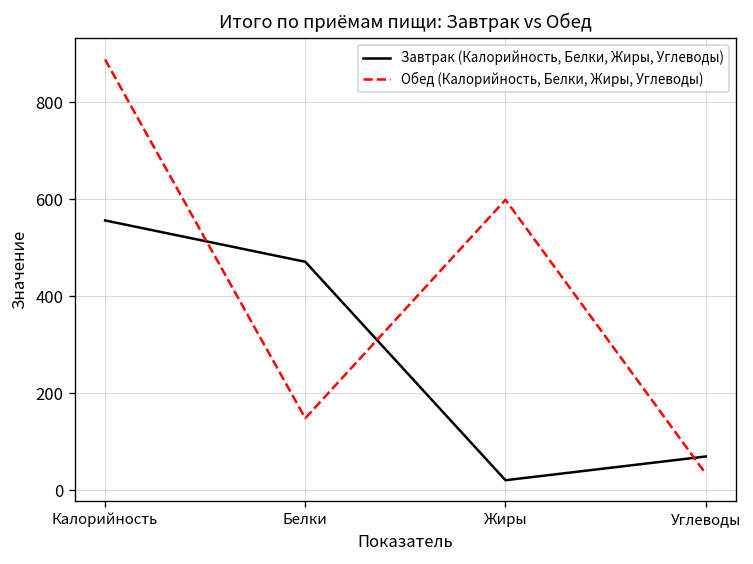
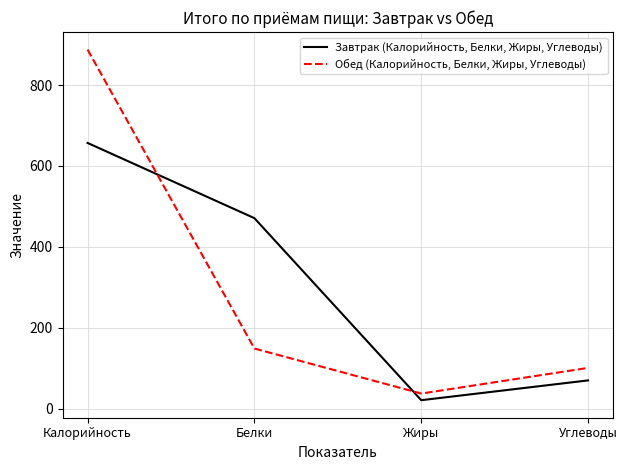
Завтрак (Калорийность, Белки, Жиры, Углеводы), Калорийность: 560 -> 660
Обед (Калорийность, Белки, Жиры, Углеводы), Жиры: 600 -> 40
Обед (Калорийность, Белки, Жиры, Углеводы), Углеводы: 30 -> 100
